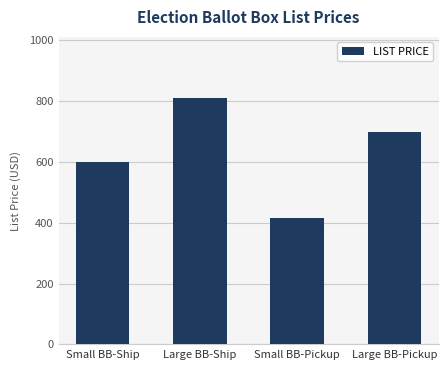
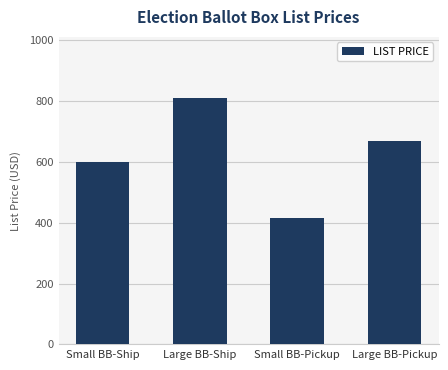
Large BB-Pickup: 700 -> 670
